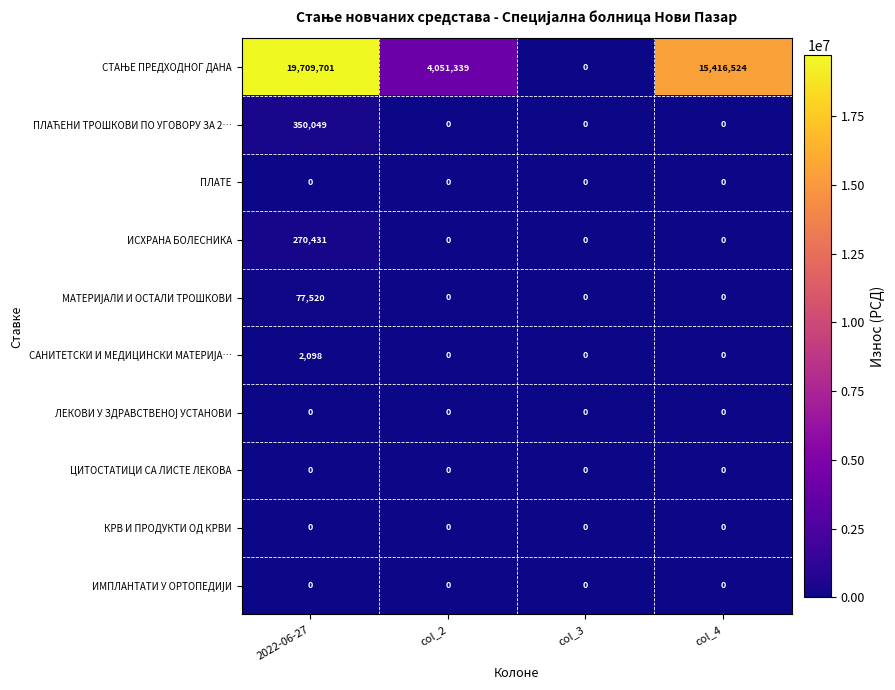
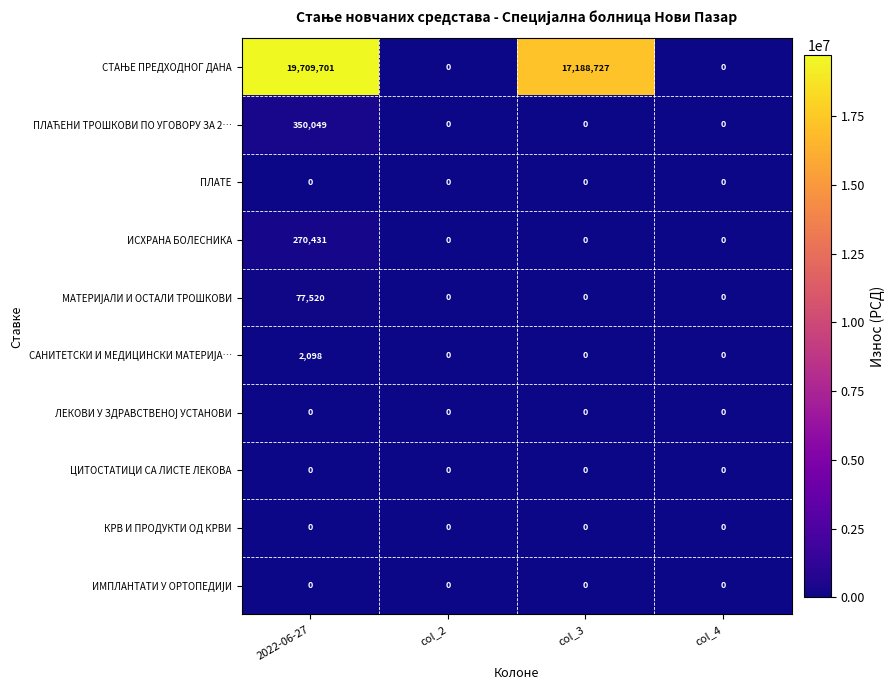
СТАЊЕ ПРЕДХОДНОГ ДАНА, col_2: 4,051,339 -> 0
СТАЊЕ ПРЕДХОДНОГ ДАНА, col_3: 0 -> 17,188,727
СТАЊЕ ПРЕДХОДНОГ ДАНА, col_4: 15,416,524 -> 0
